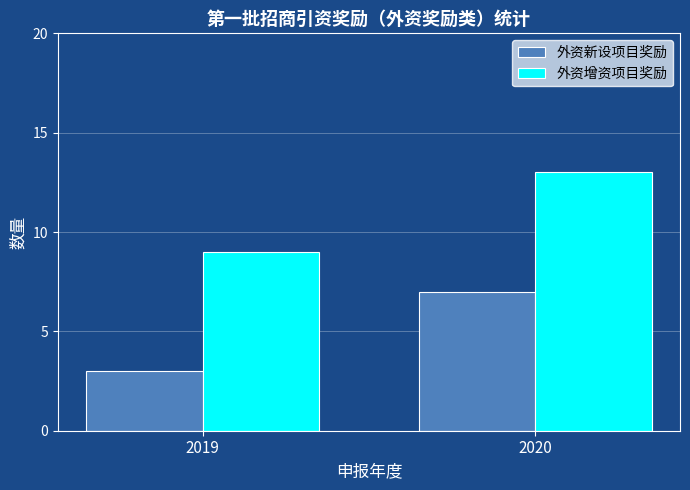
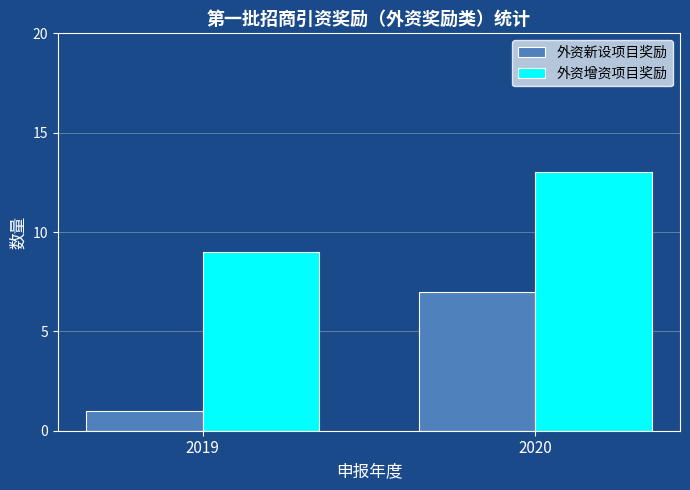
外资新设项目奖励, 2019: 3 -> 1
